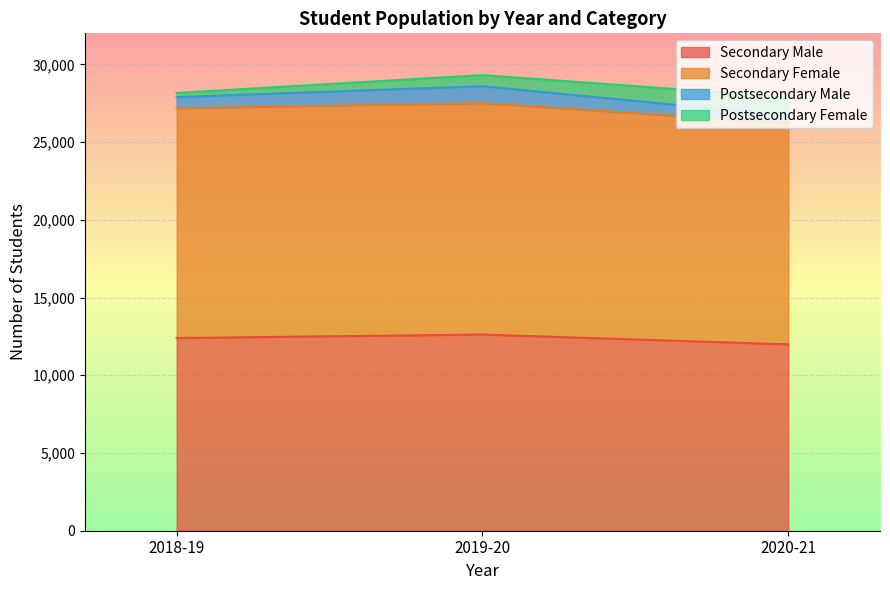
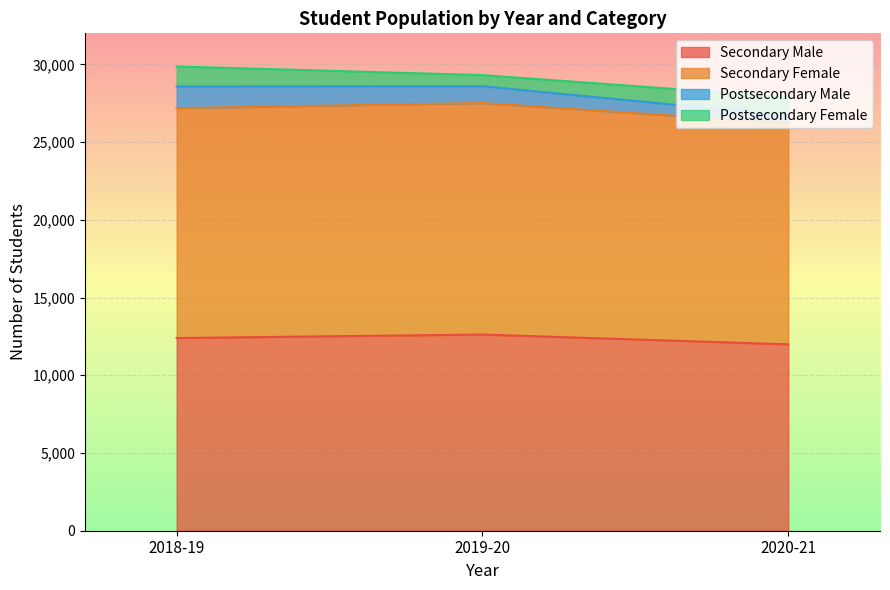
Postsecondary Male, 2018-19: 700 -> 1,400
Postsecondary Female, 2018-19: 300 -> 1,300
